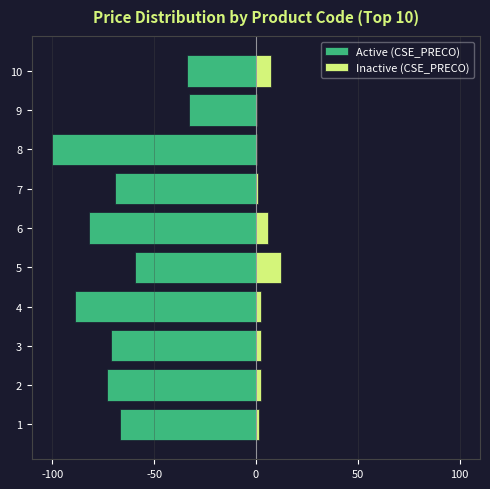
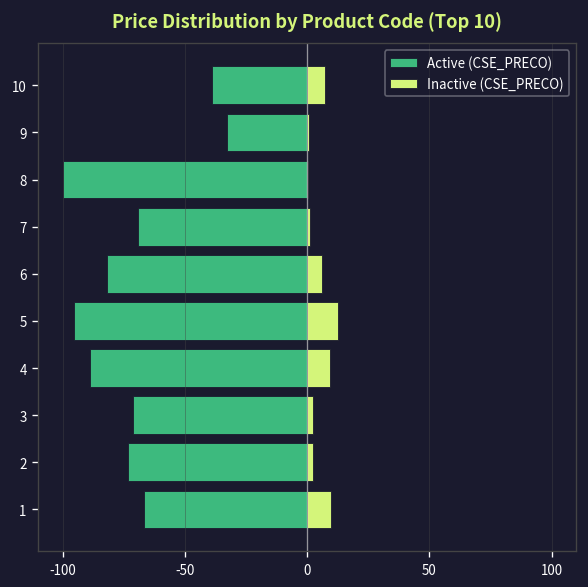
Active (CSE_PRECO), 10: -34 -> -39
Active (CSE_PRECO), 5: -60 -> -95
Inactive (CSE_PRECO), 4: 3 -> 9
Inactive (CSE_PRECO), 1: 2 -> 10
